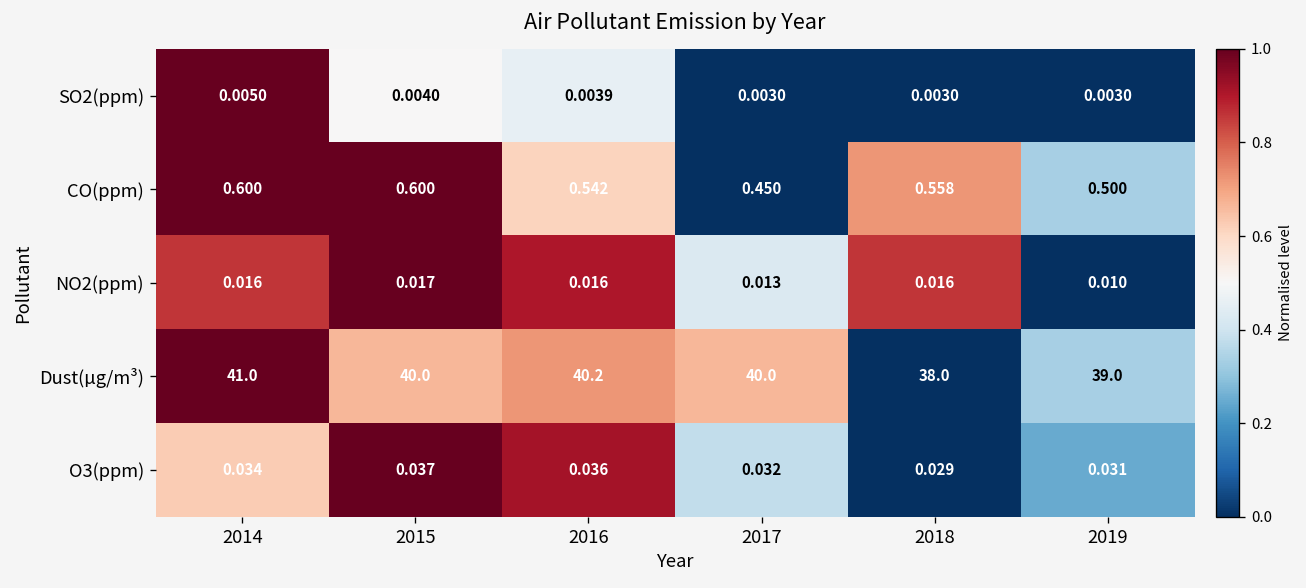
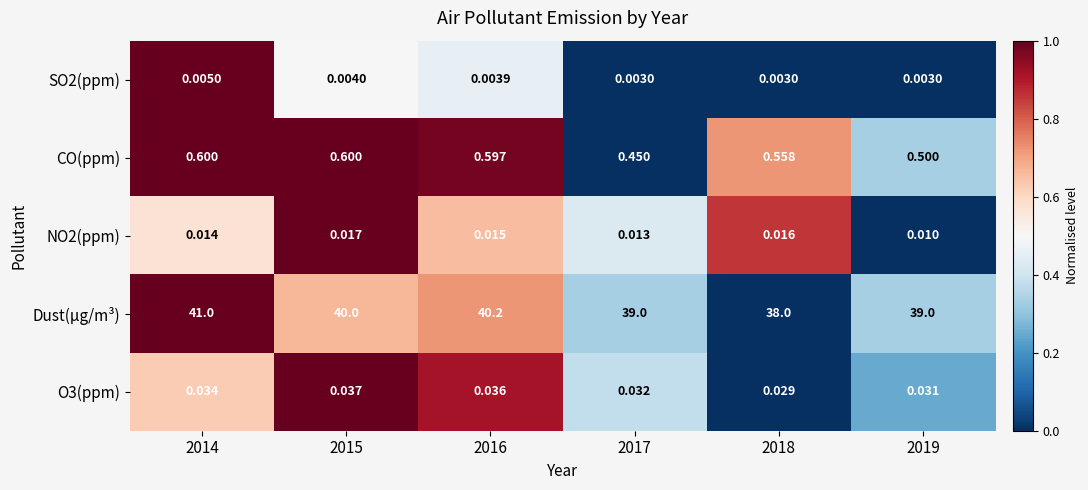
CO(ppm), 2016: 0.542 -> 0.597
NO2(ppm), 2014: 0.016 -> 0.014
NO2(ppm), 2016: 0.016 -> 0.015
Dust(µg/m³), 2017: 40.0 -> 39.0
